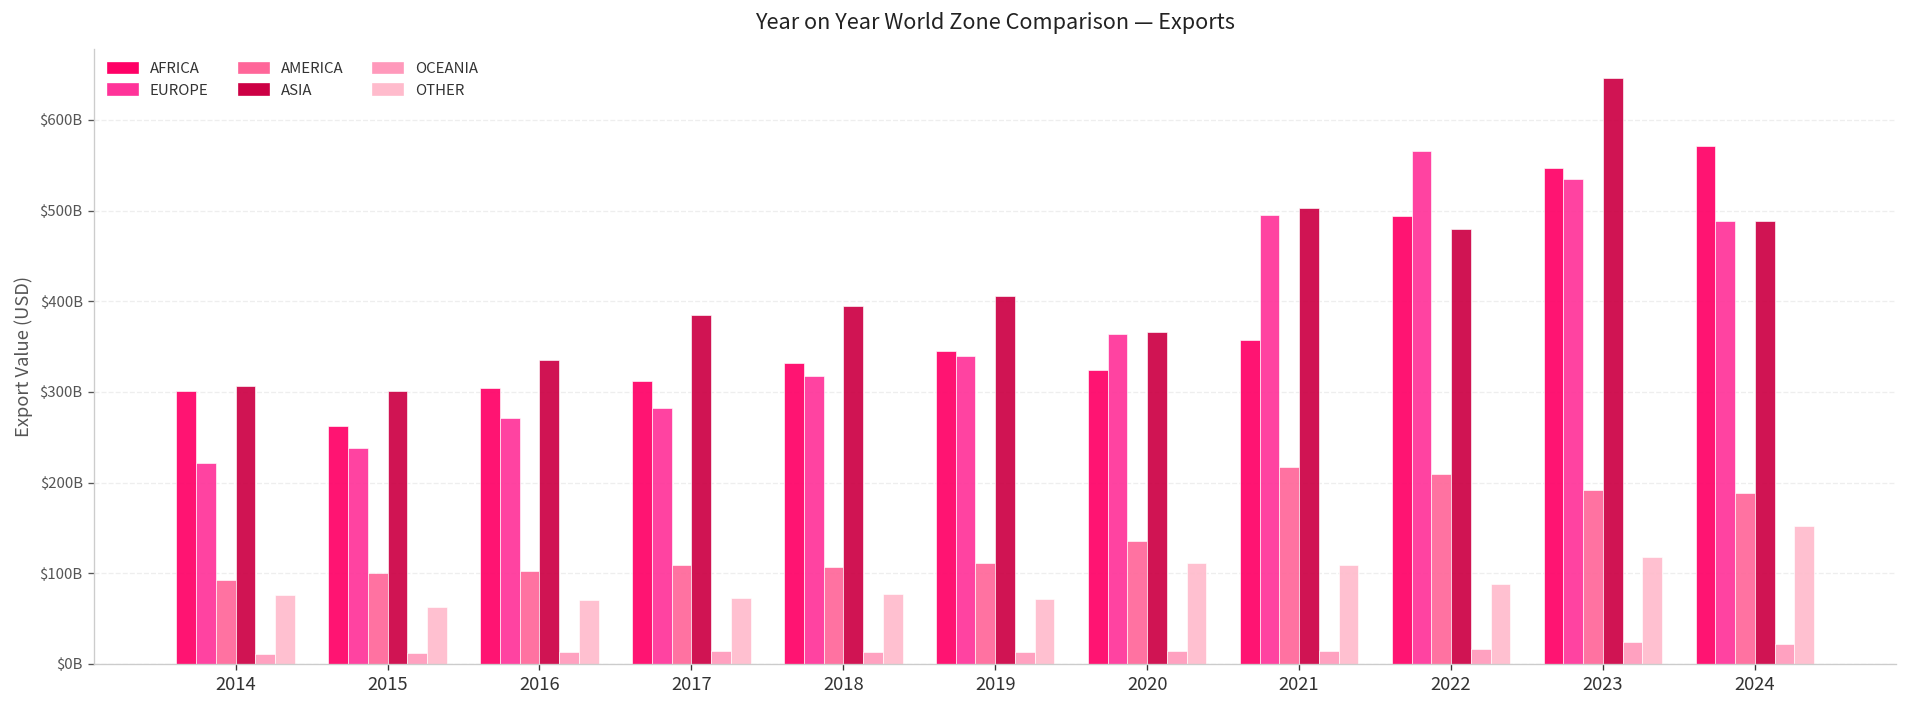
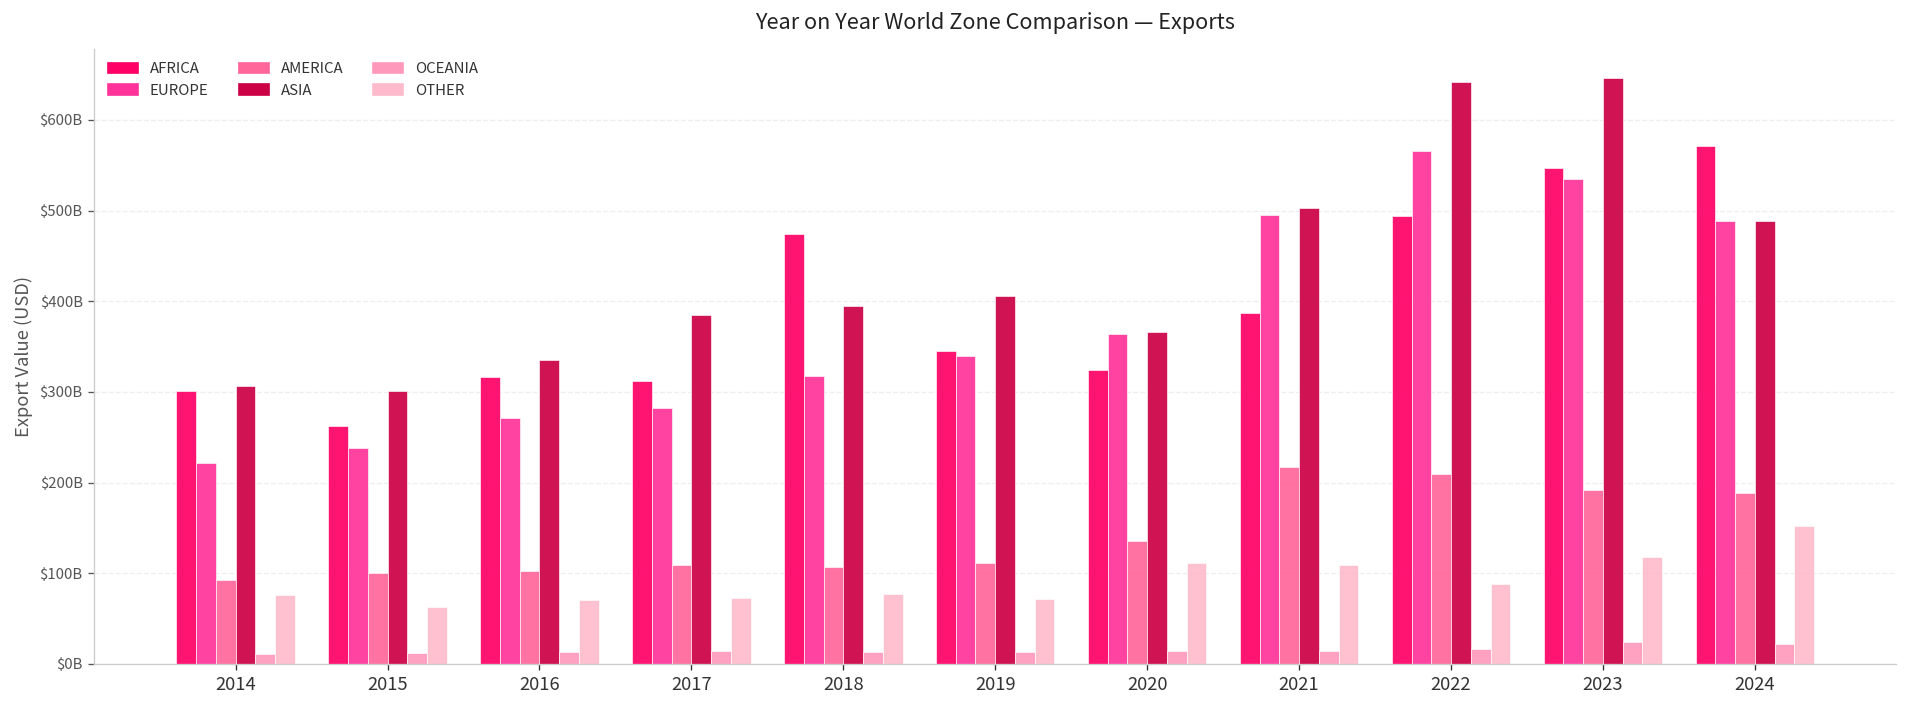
AFRICA, 2016: $300000000000 -> $320000000000
AFRICA, 2018: $330000000000 -> $470000000000
AFRICA, 2021: $360000000000 -> $390000000000
ASIA, 2022: $480000000000 -> $640000000000
